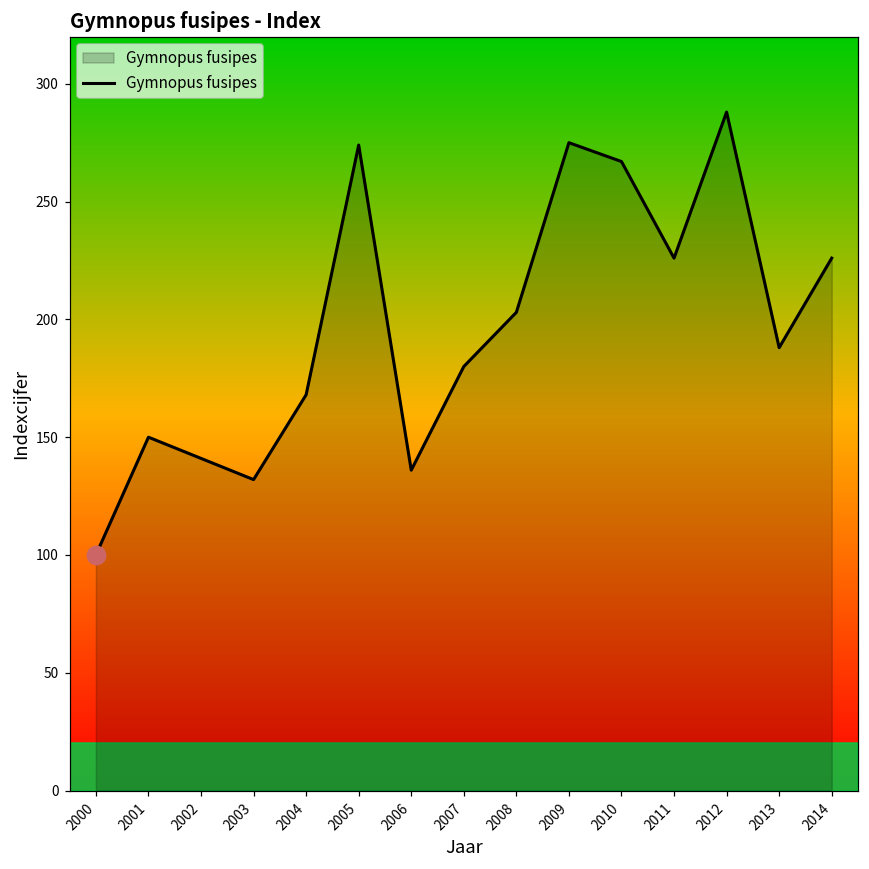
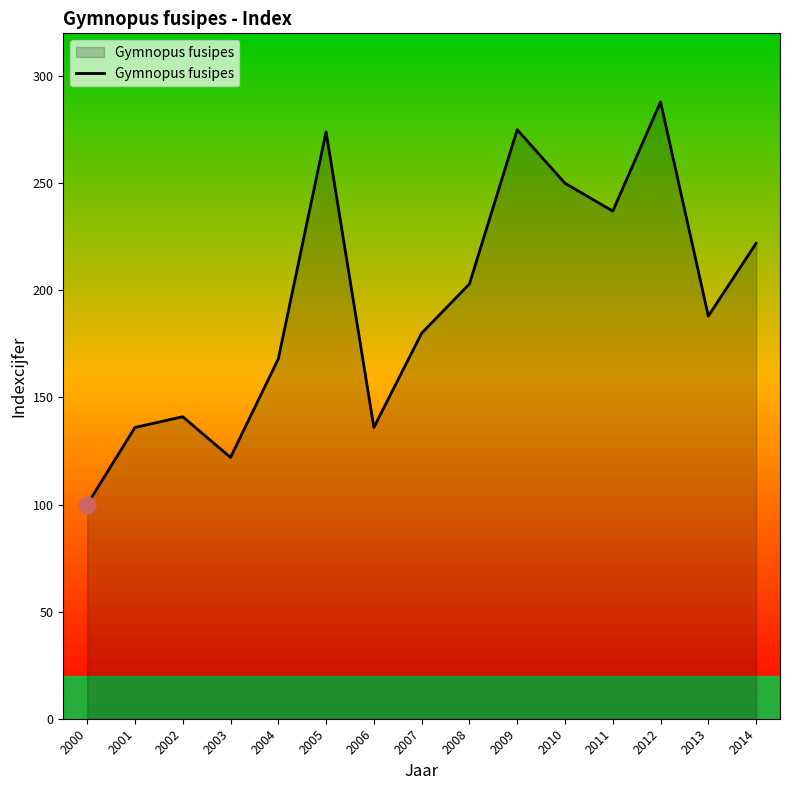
Gymnopus fusipes, 2001: 150 -> 136
Gymnopus fusipes, 2003: 132 -> 122
Gymnopus fusipes, 2010: 267 -> 250
Gymnopus fusipes, 2011: 226 -> 237
Gymnopus fusipes, 2014: 226 -> 222
